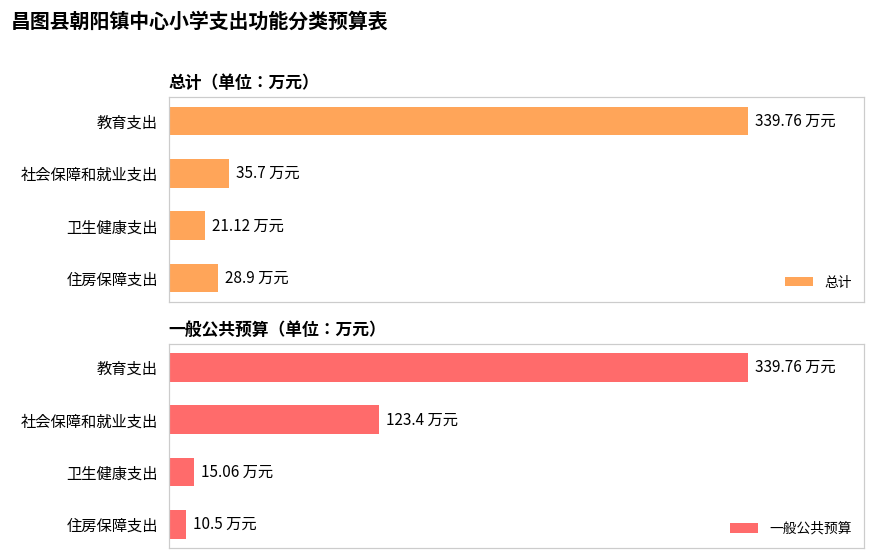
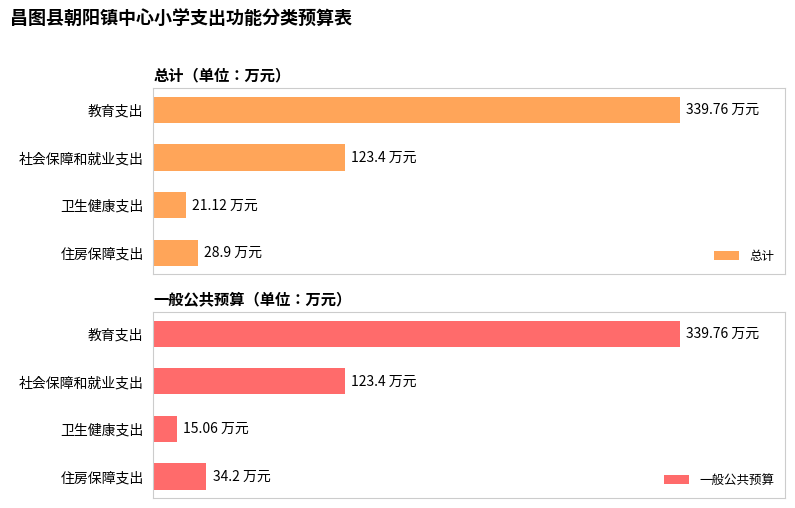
总计（单位：万元）, 社会保障和就业支出: 35.7 -> 123.4
一般公共预算（单位：万元）, 住房保障支出: 10.5 -> 34.2
